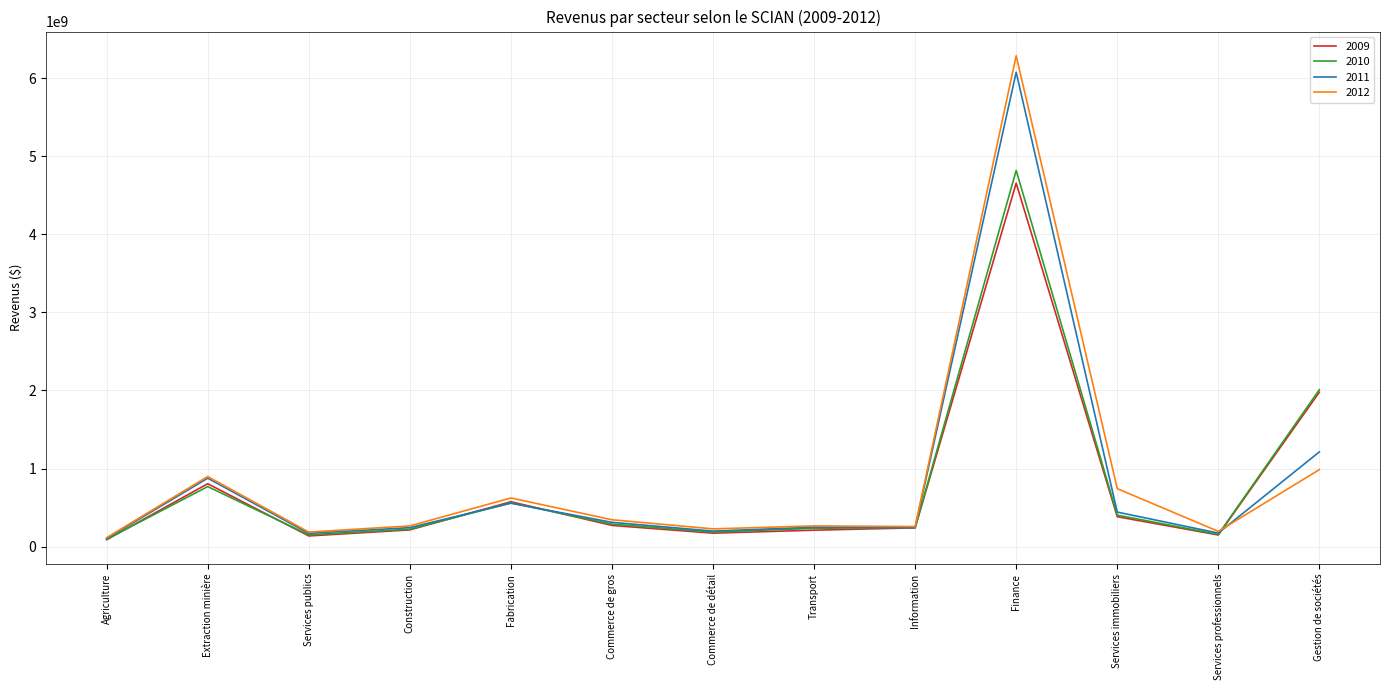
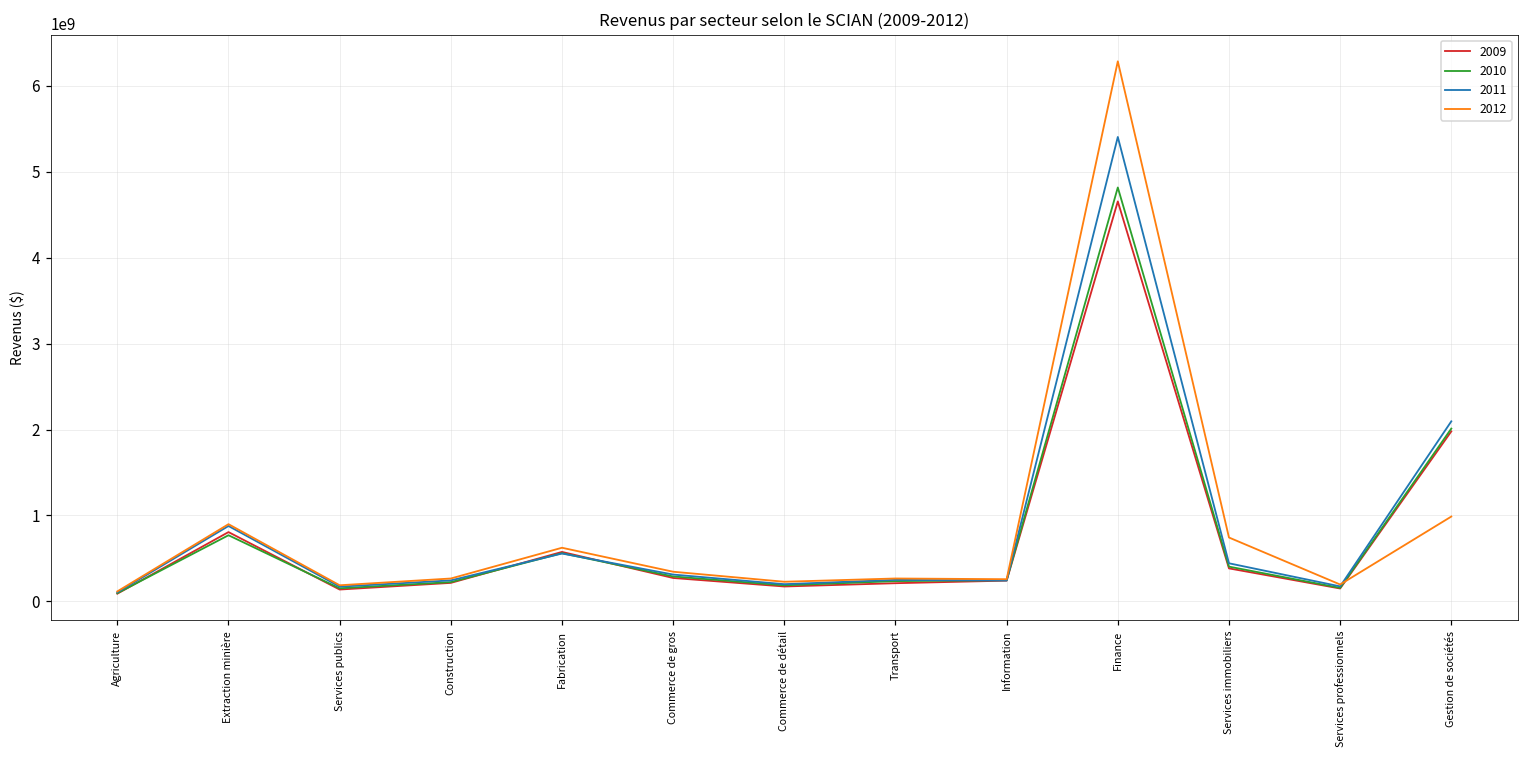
2011, Finance: 6100000000 -> 5400000000
2011, Gestion de sociétés: 1200000000 -> 2100000000
